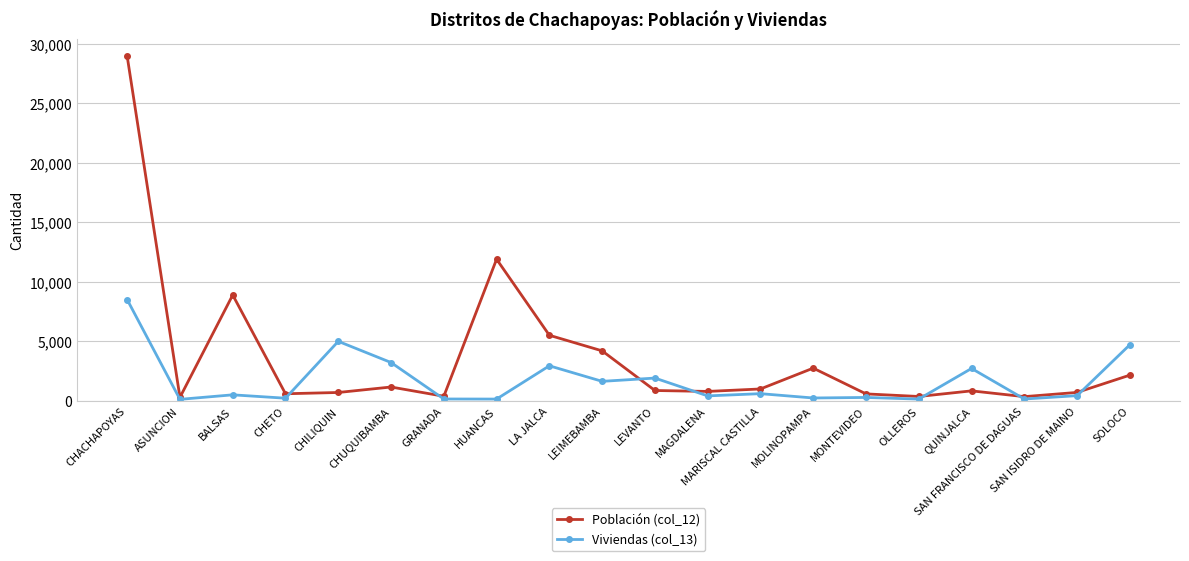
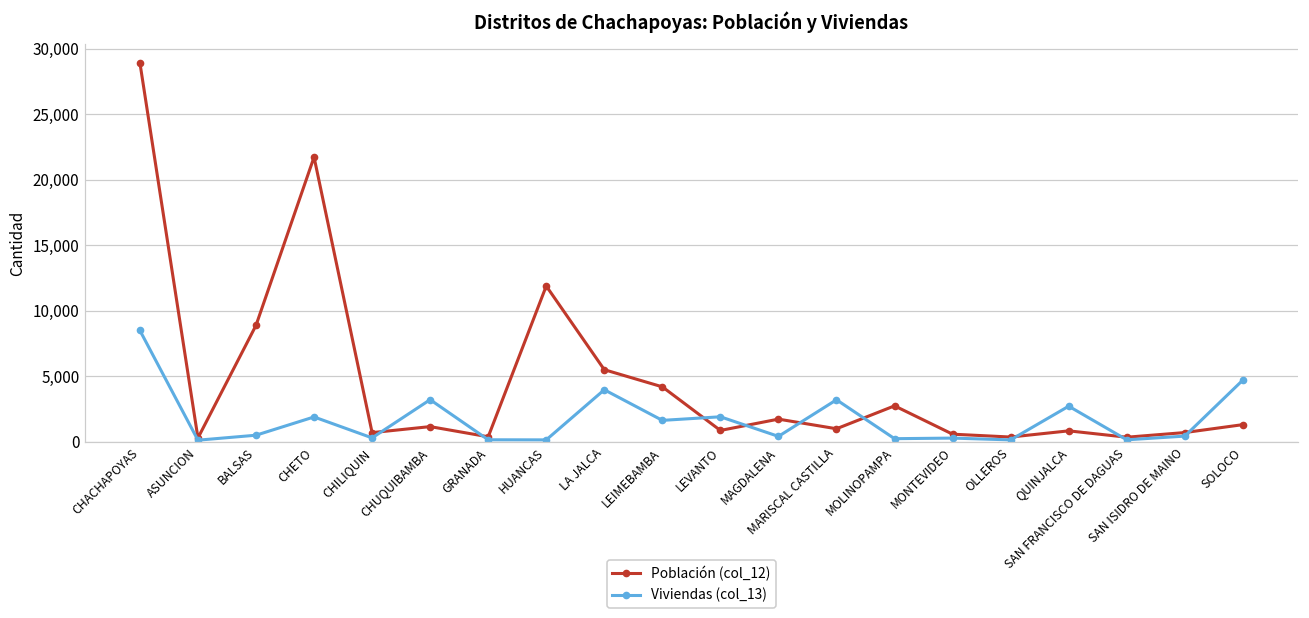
Población (col_12), CHETO: 600 -> 21,700
Viviendas (col_13), CHETO: 200 -> 1,900
Viviendas (col_13), CHILIQUIN: 5,000 -> 300
Viviendas (col_13), LA JALCA: 2,900 -> 4,000
Población (col_12), MAGDALENA: 800 -> 1,700
Viviendas (col_13), MARISCAL CASTILLA: 600 -> 3,200
Población (col_12), SOLOCO: 2,200 -> 1,300
